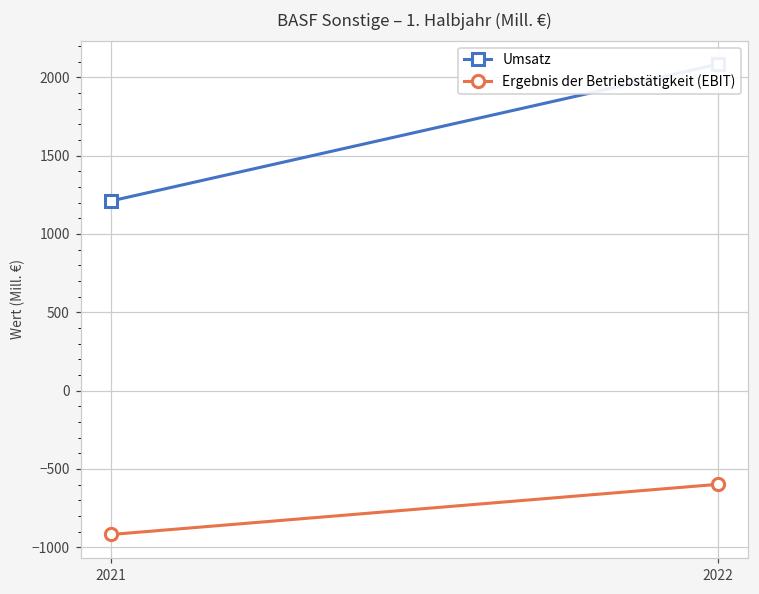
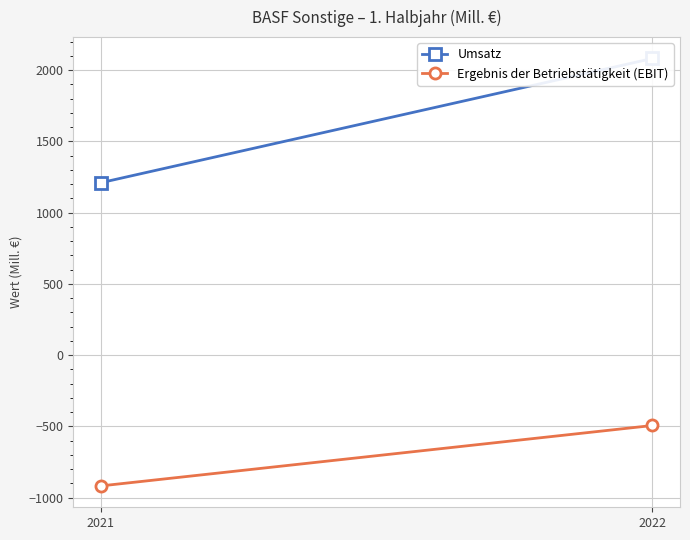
Ergebnis der Betriebstätigkeit (EBIT), 2022: -600 -> -490
